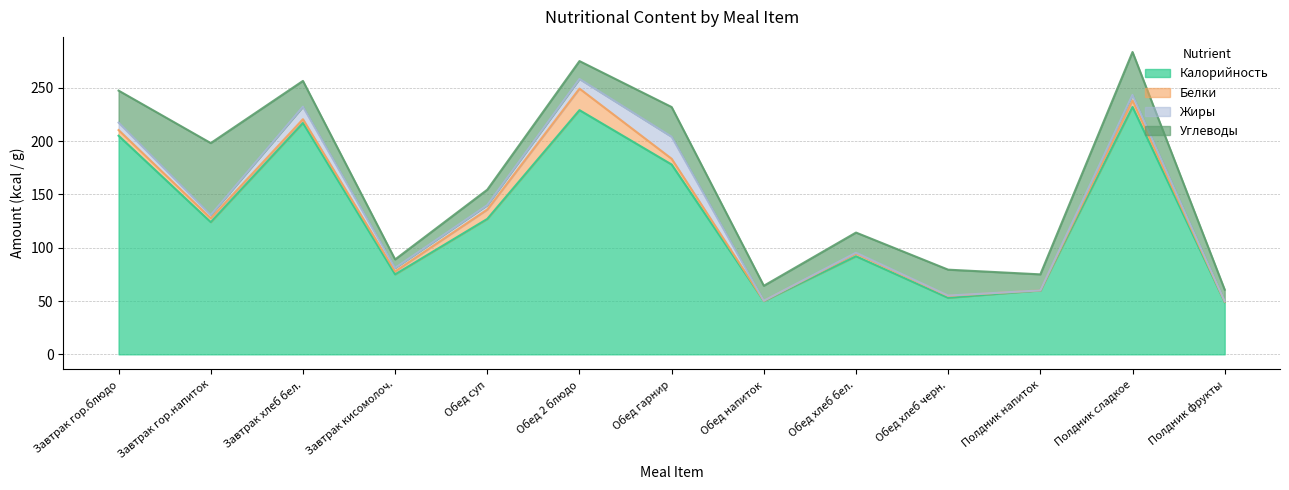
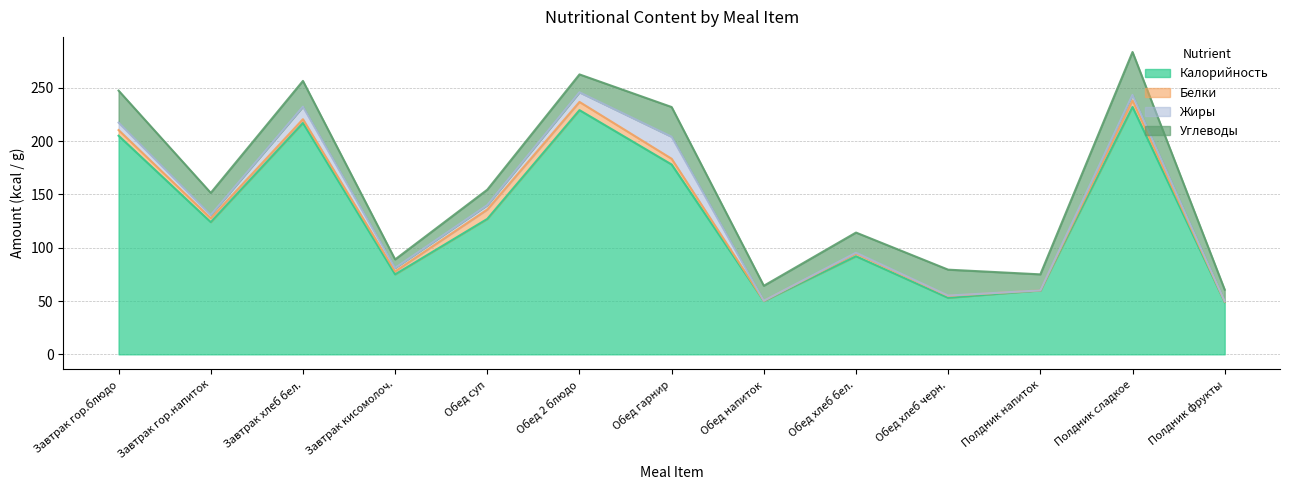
Углеводы, Завтрак гор.напиток: 68 -> 21
Белки, Обед 2 блюдо: 20 -> 8
